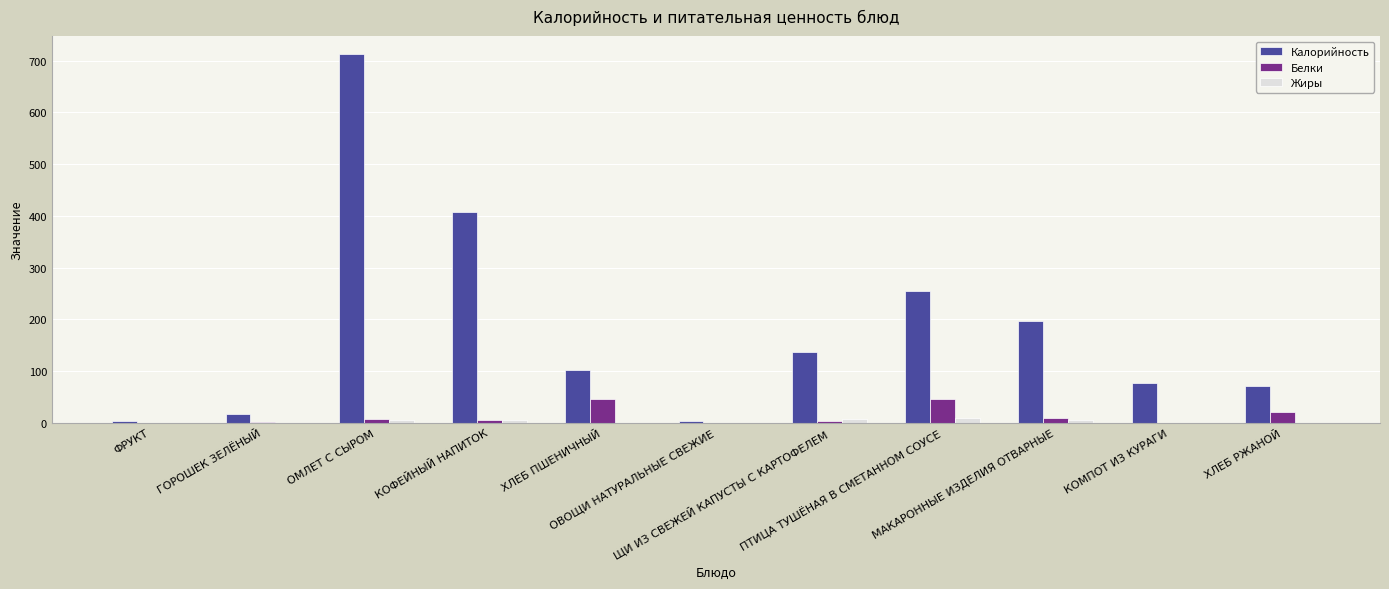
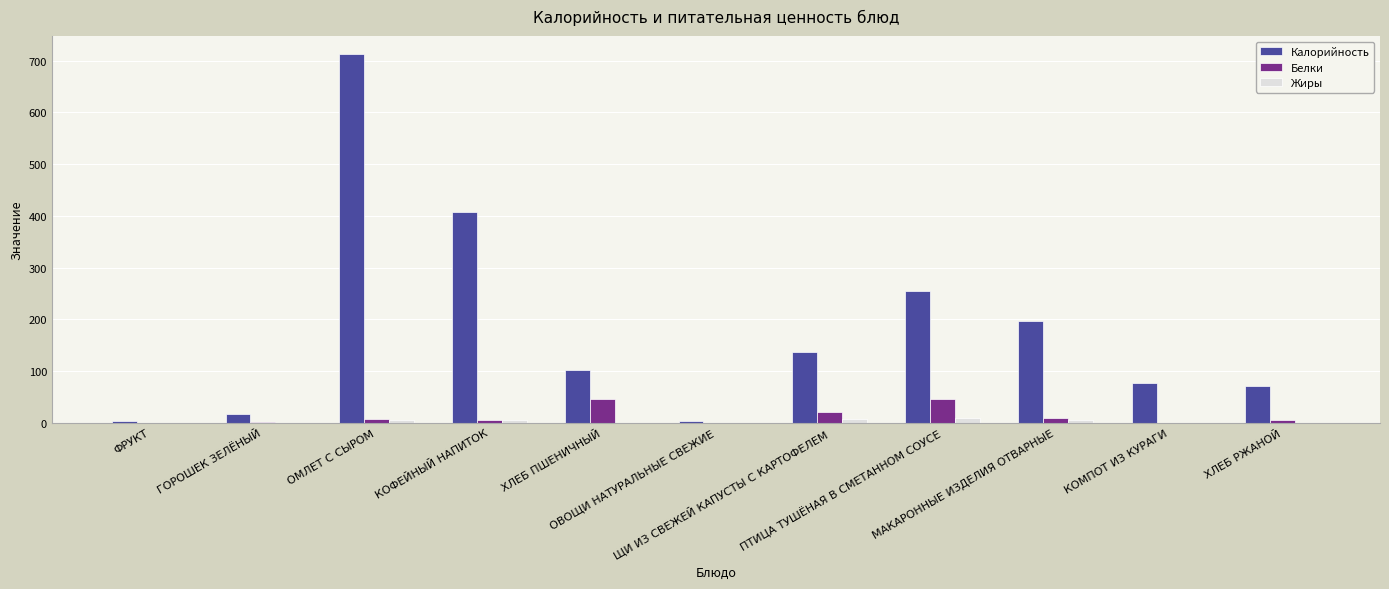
Белки, ЩИ ИЗ СВЕЖЕЙ КАПУСТЫ С КАРТОФЕЛЕМ: 0 -> 20
Белки, ХЛЕБ РЖАНОЙ: 20 -> 0
